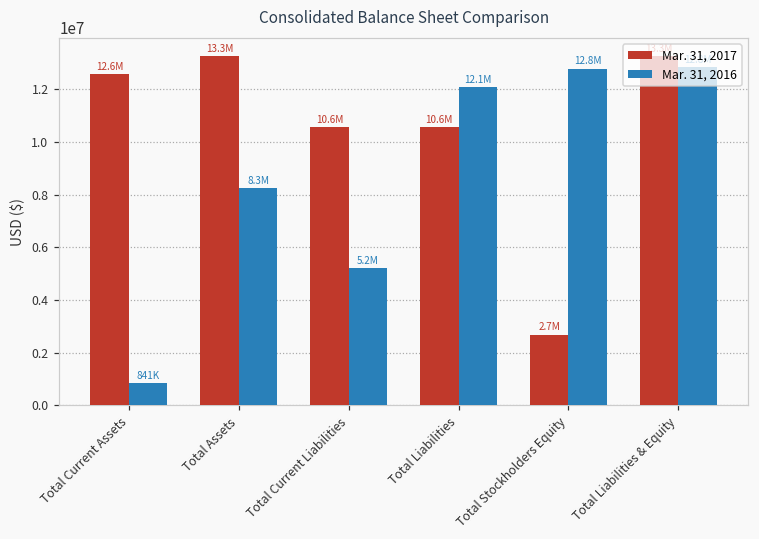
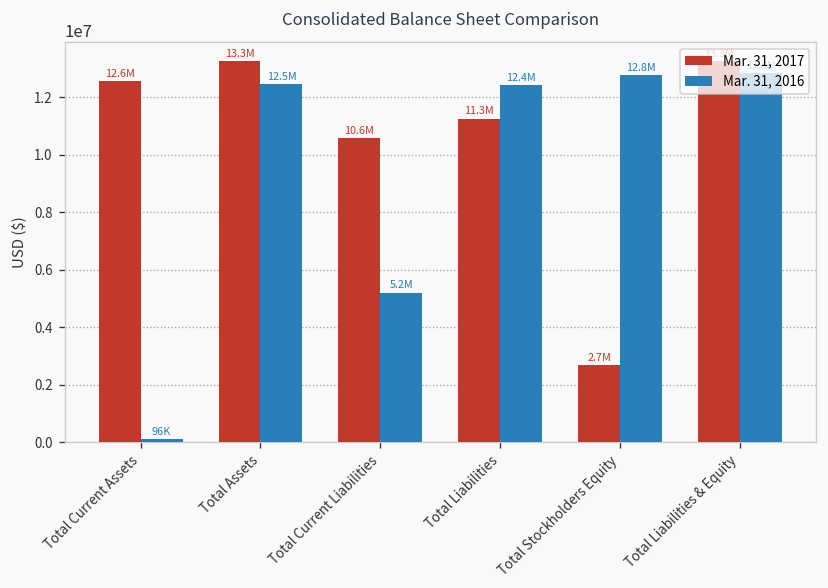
Mar. 31, 2016, Total Current Assets: 841K -> 96K
Mar. 31, 2016, Total Assets: 8.3M -> 12.5M
Mar. 31, 2017, Total Liabilities: 10.6M -> 11.3M
Mar. 31, 2016, Total Liabilities: 12.1M -> 12.4M
